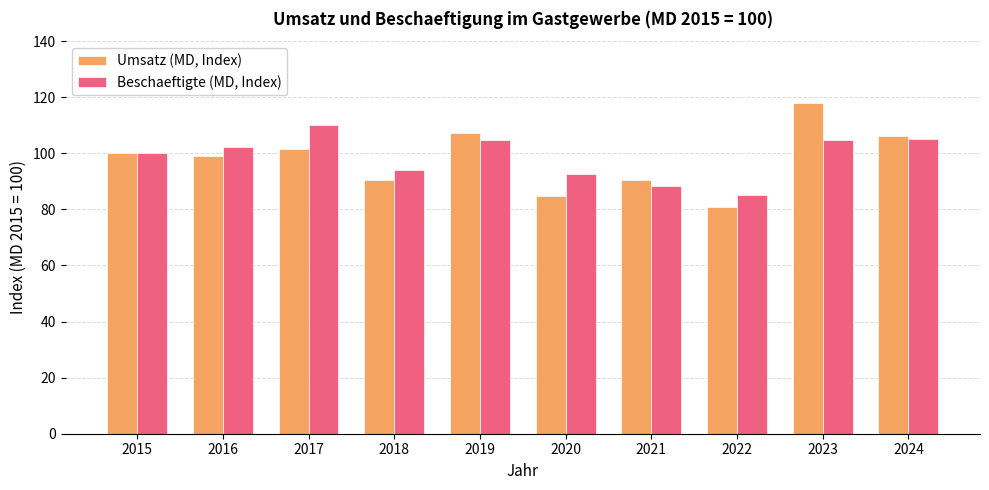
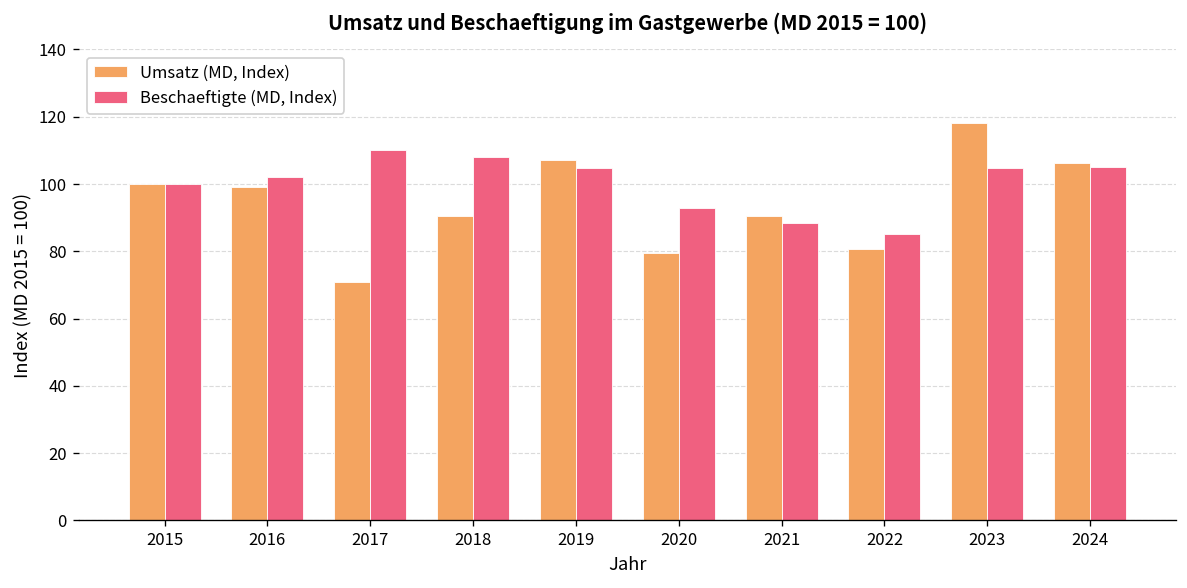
Umsatz (MD, Index), 2017: 102 -> 71
Beschaeftigte (MD, Index), 2018: 94 -> 108
Umsatz (MD, Index), 2020: 85 -> 80
